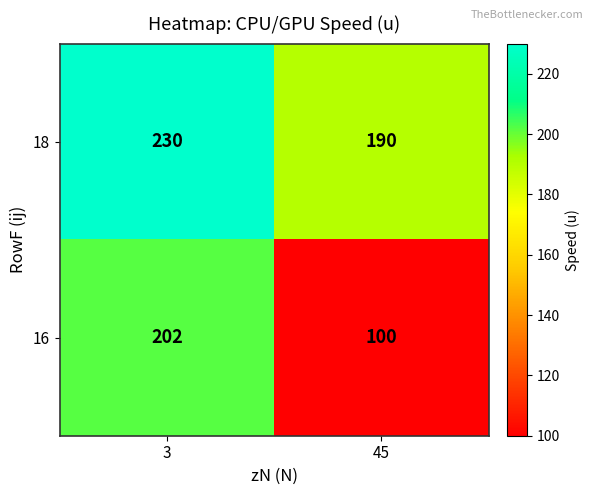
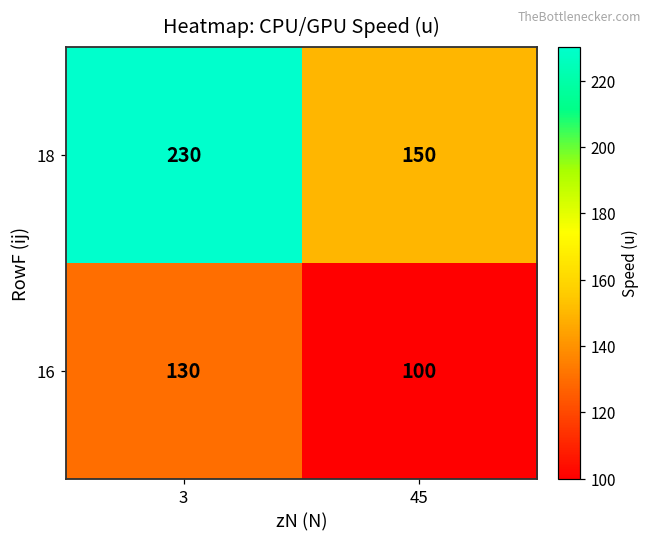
18, 45: 190 -> 150
16, 3: 202 -> 130
